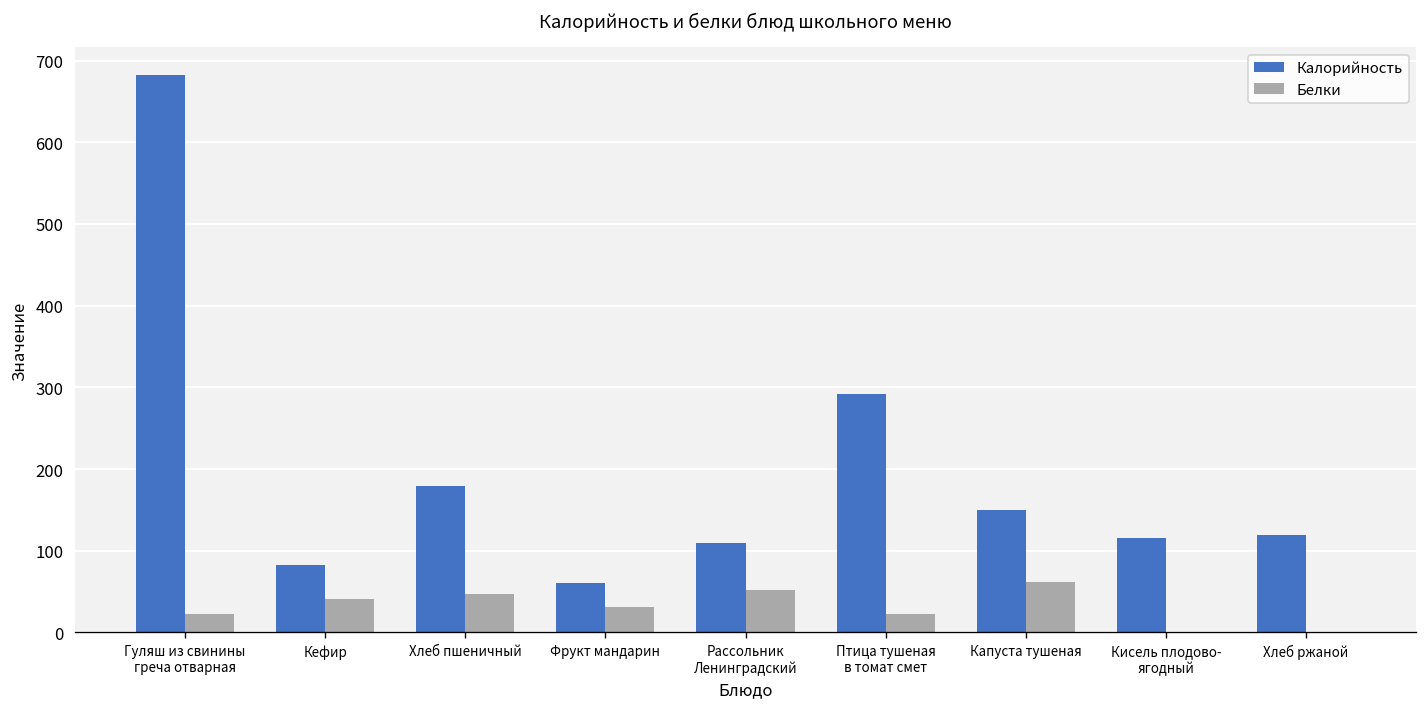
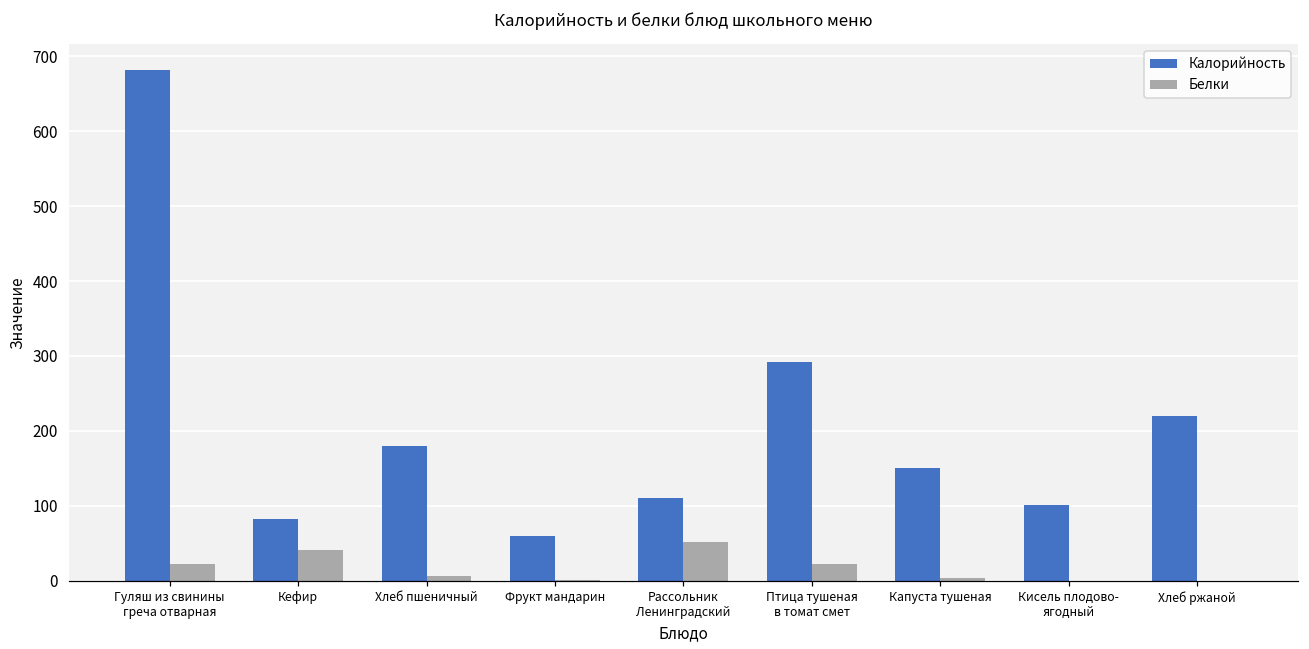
Белки, Хлеб пшеничный: 50 -> 10
Белки, Фрукт мандарин: 30 -> 0
Белки, Капуста тушеная: 60 -> 0
Калорийность, Кисель плодово- ягодный: 120 -> 100
Калорийность, Хлеб ржаной: 120 -> 220
